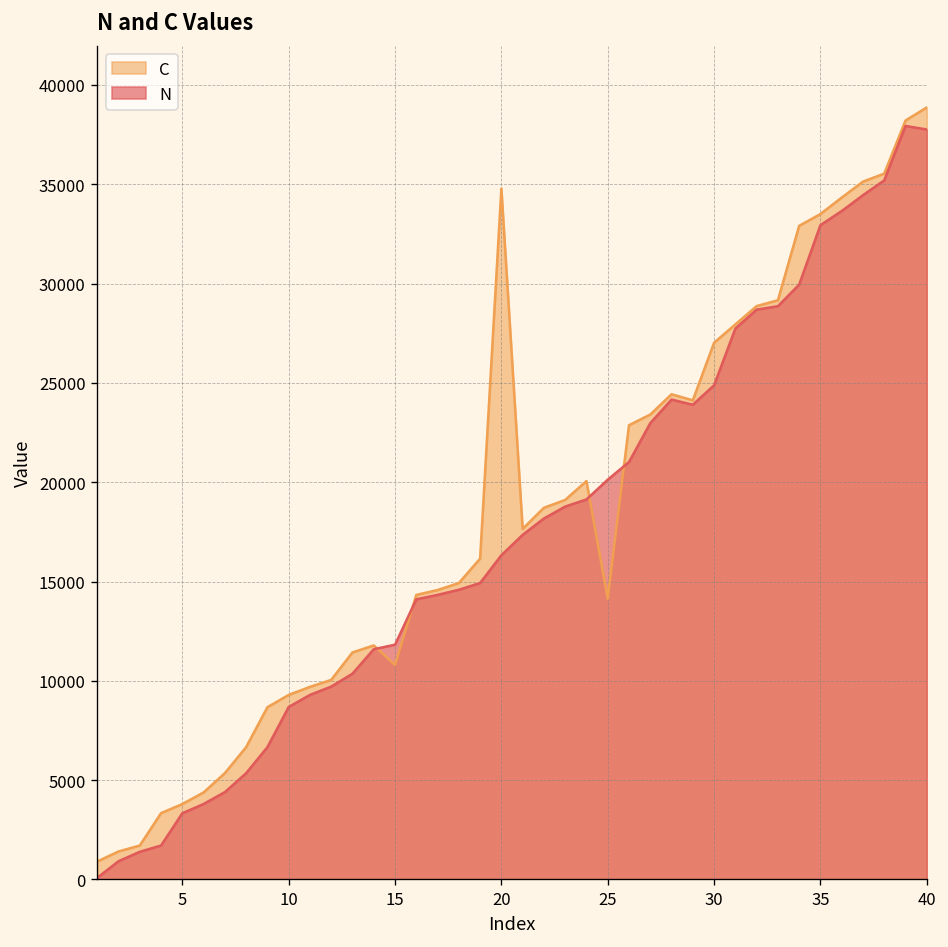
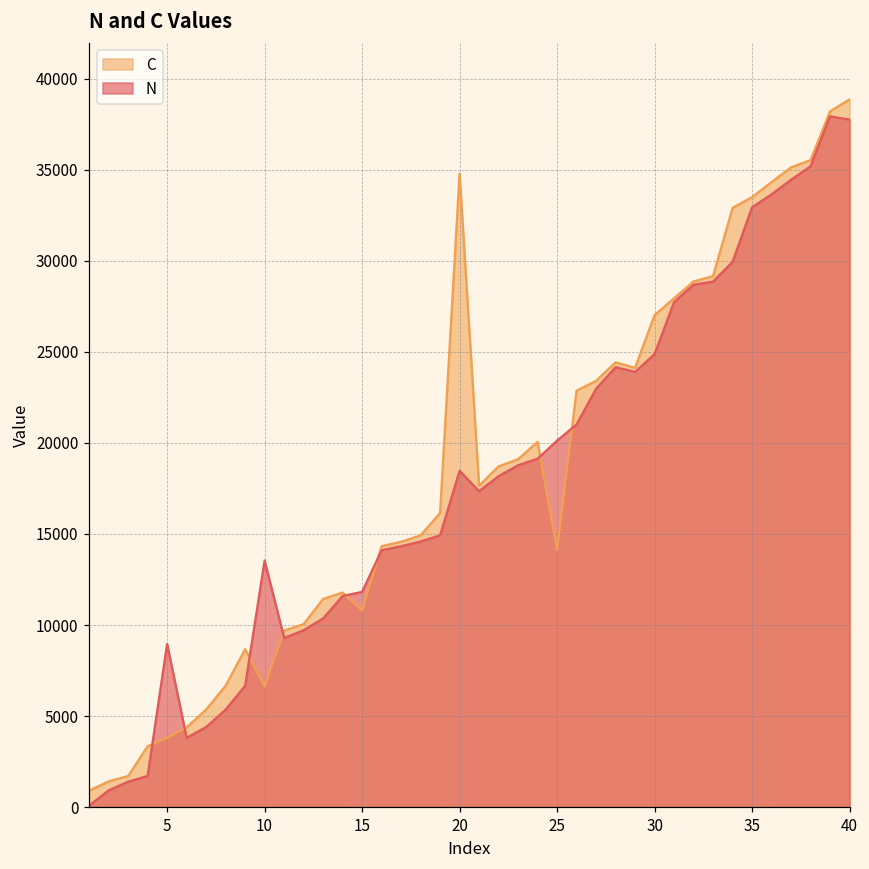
N, 5: 3300 -> 9000
C, 10: 9300 -> 6600
N, 10: 8700 -> 13500
N, 20: 16300 -> 18500
